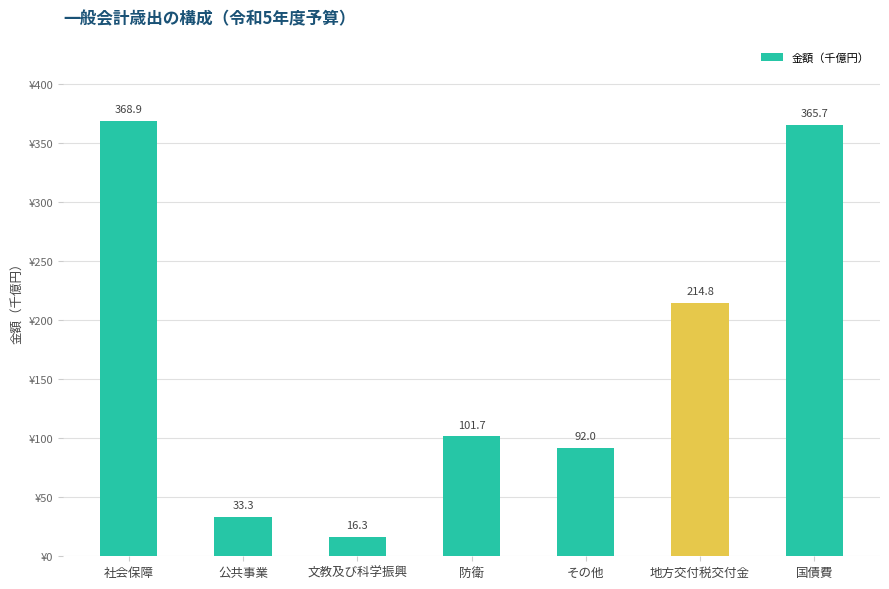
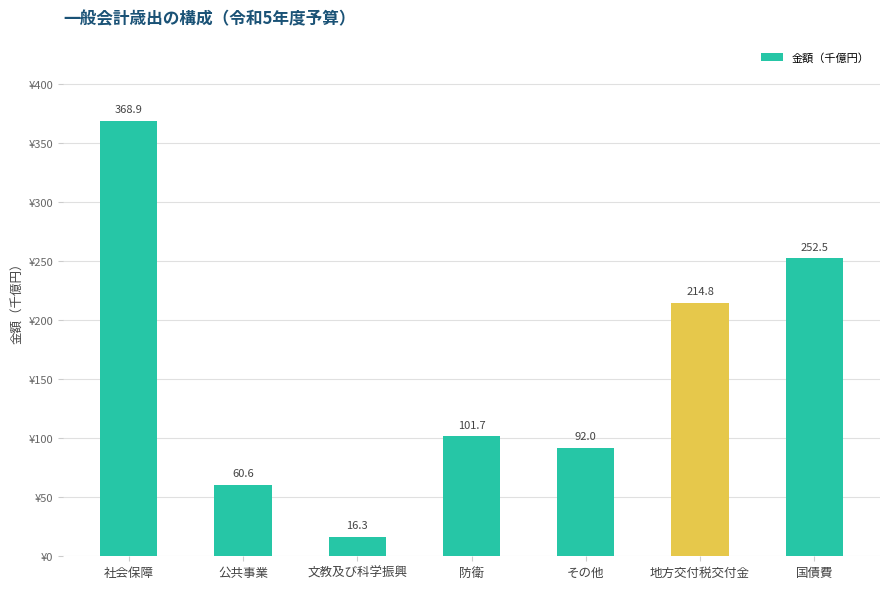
公共事業: 33.3 -> 60.6
国債費: 365.7 -> 252.5
